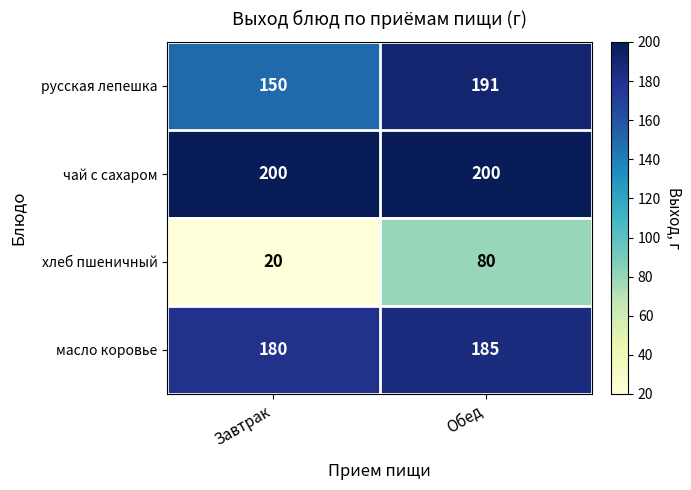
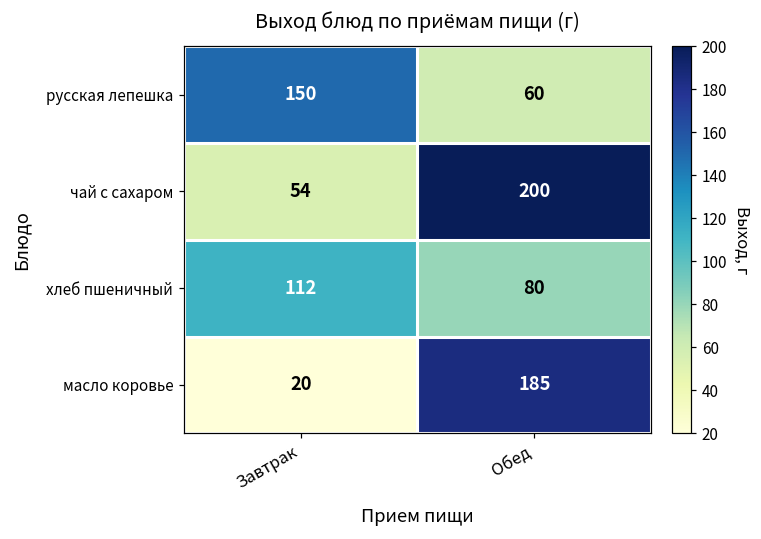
русская лепешка, Обед: 191 -> 60
чай с сахаром, Завтрак: 200 -> 54
хлеб пшеничный, Завтрак: 20 -> 112
масло коровье, Завтрак: 180 -> 20
